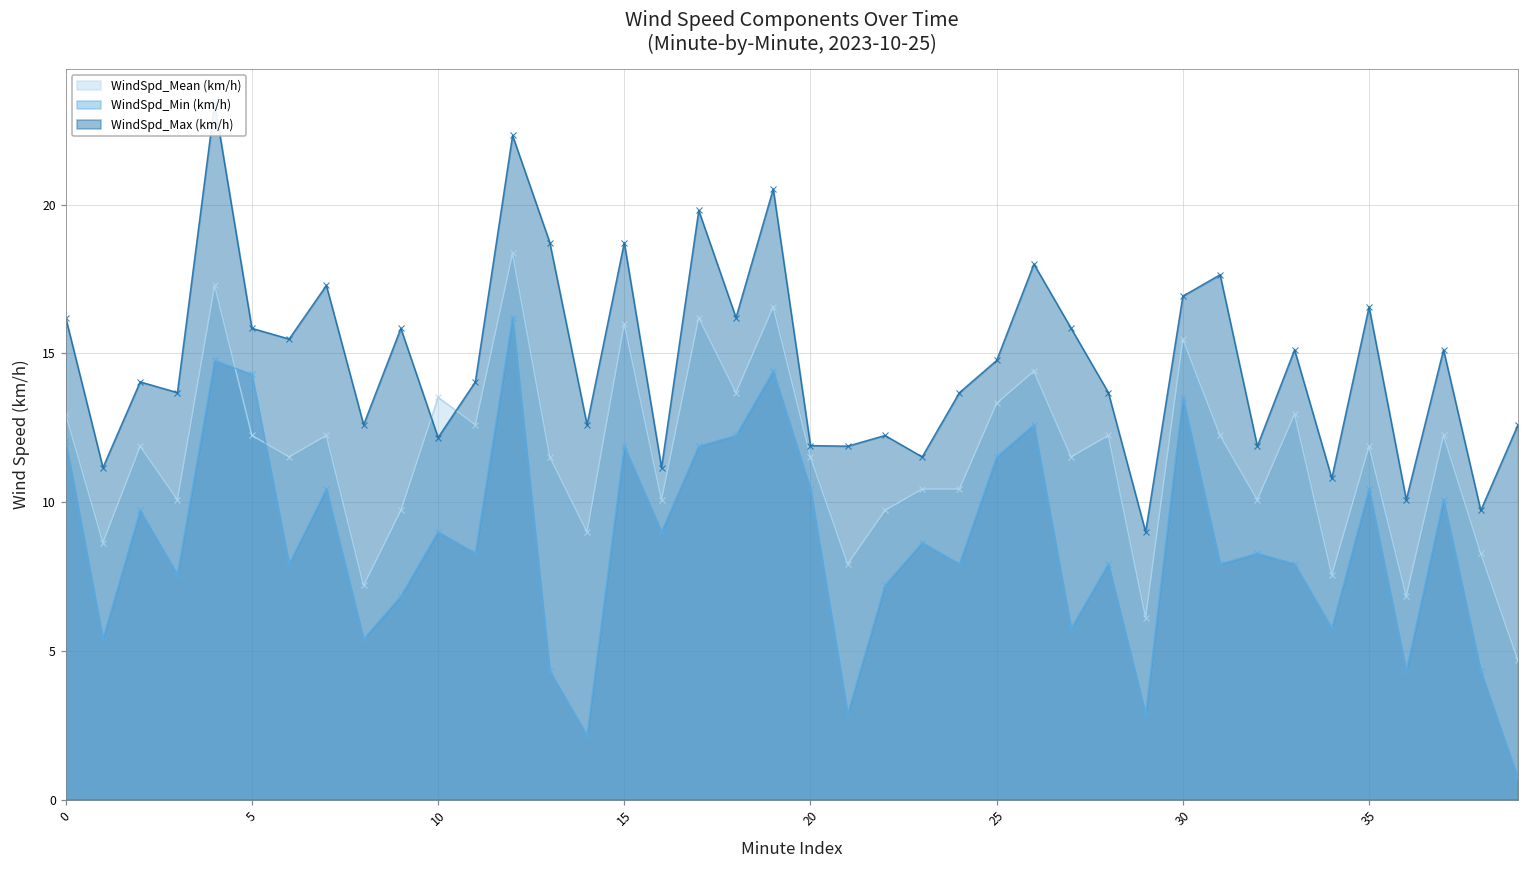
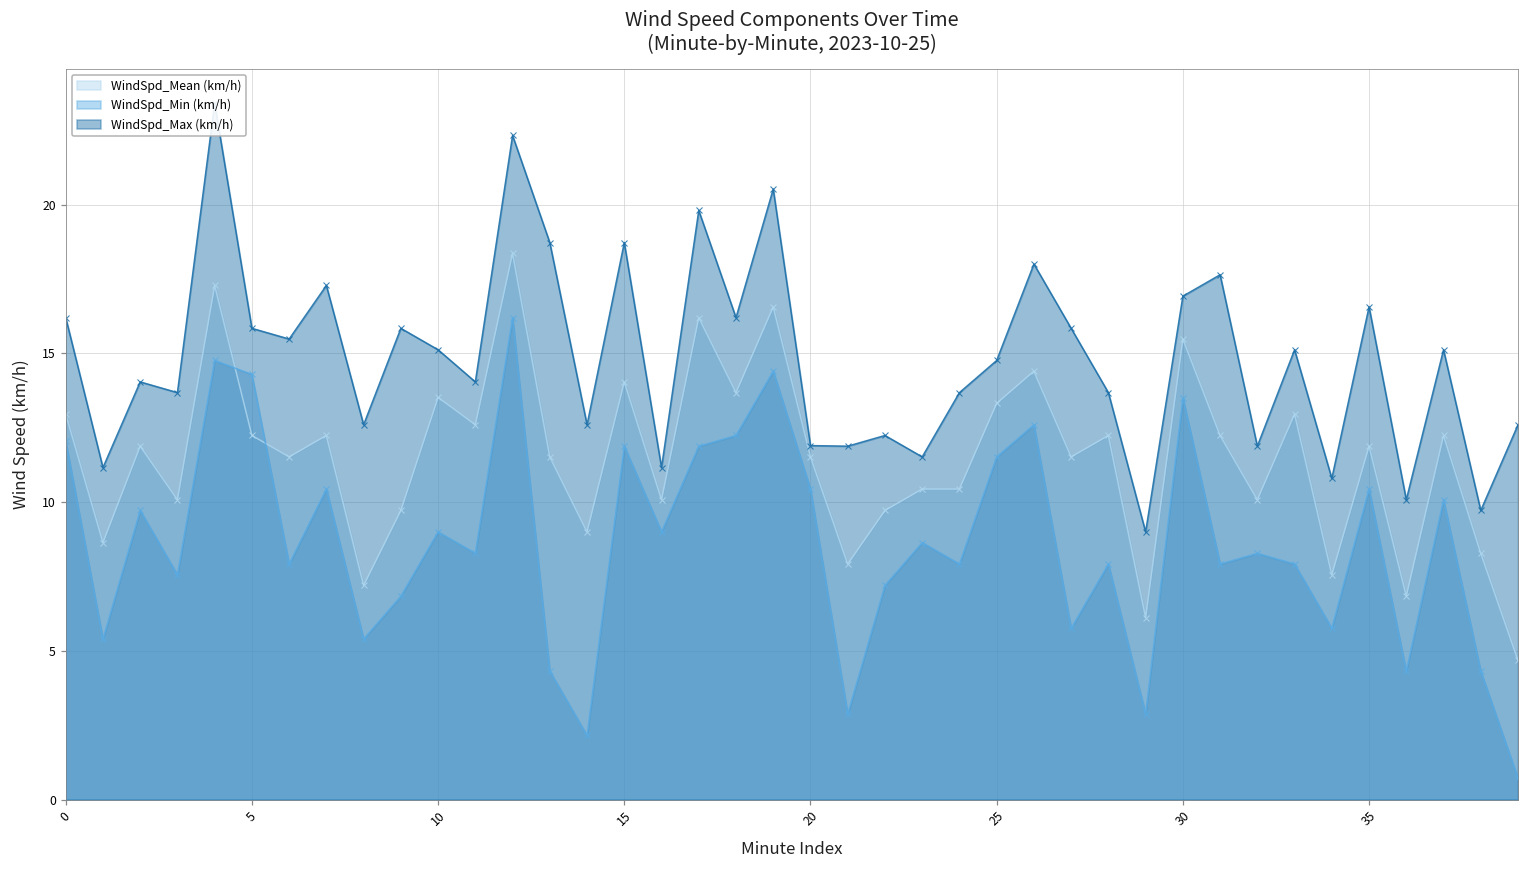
WindSpd_Max (km/h), 10: 12.2 -> 15.1
WindSpd_Mean (km/h), 15: 16.0 -> 14.0
